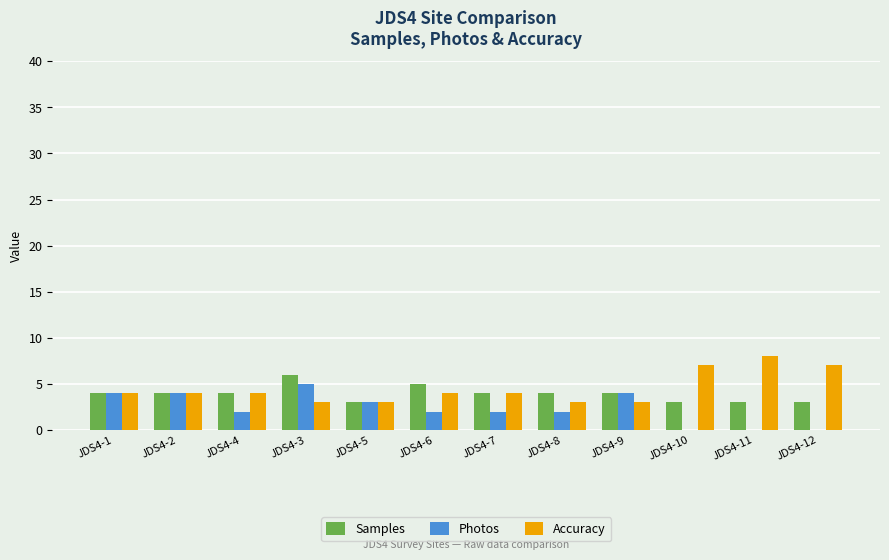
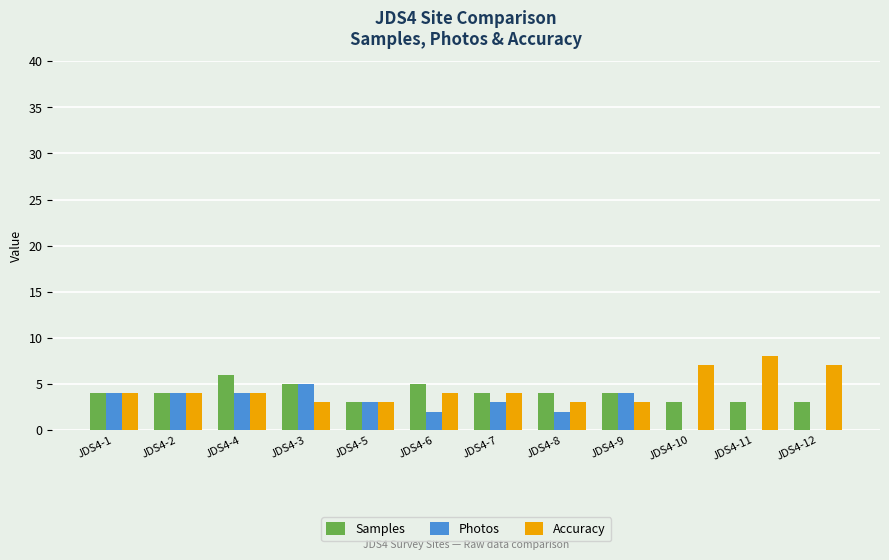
Samples, JDS4-4: 4 -> 6
Photos, JDS4-4: 2 -> 4
Samples, JDS4-3: 6 -> 5
Photos, JDS4-7: 2 -> 3
